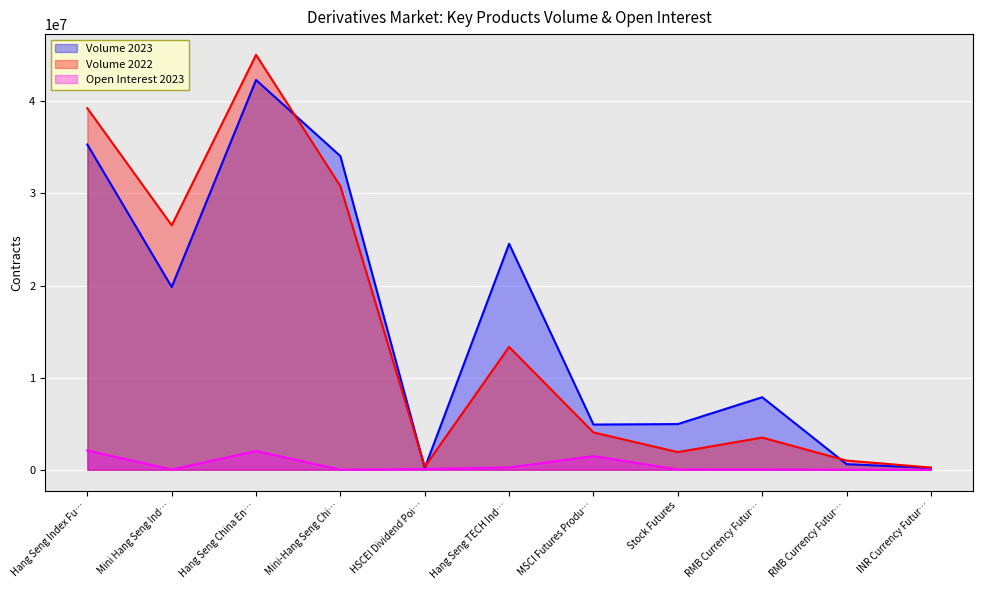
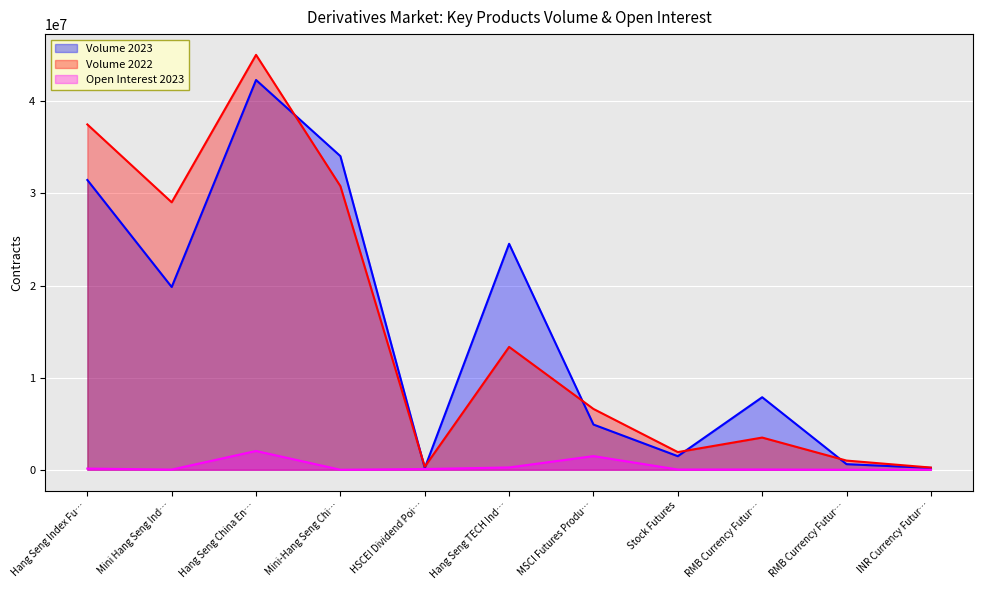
Volume 2023, Hang Seng Index Fu…: 35000000 -> 31000000
Volume 2022, Hang Seng Index Fu…: 39000000 -> 37000000
Open Interest 2023, Hang Seng Index Fu…: 2000000 -> 0
Volume 2022, Mini Hang Seng Ind…: 27000000 -> 29000000
Volume 2022, MSCI Futures Produ…: 4000000 -> 7000000
Volume 2023, Stock Futures: 5000000 -> 1000000
